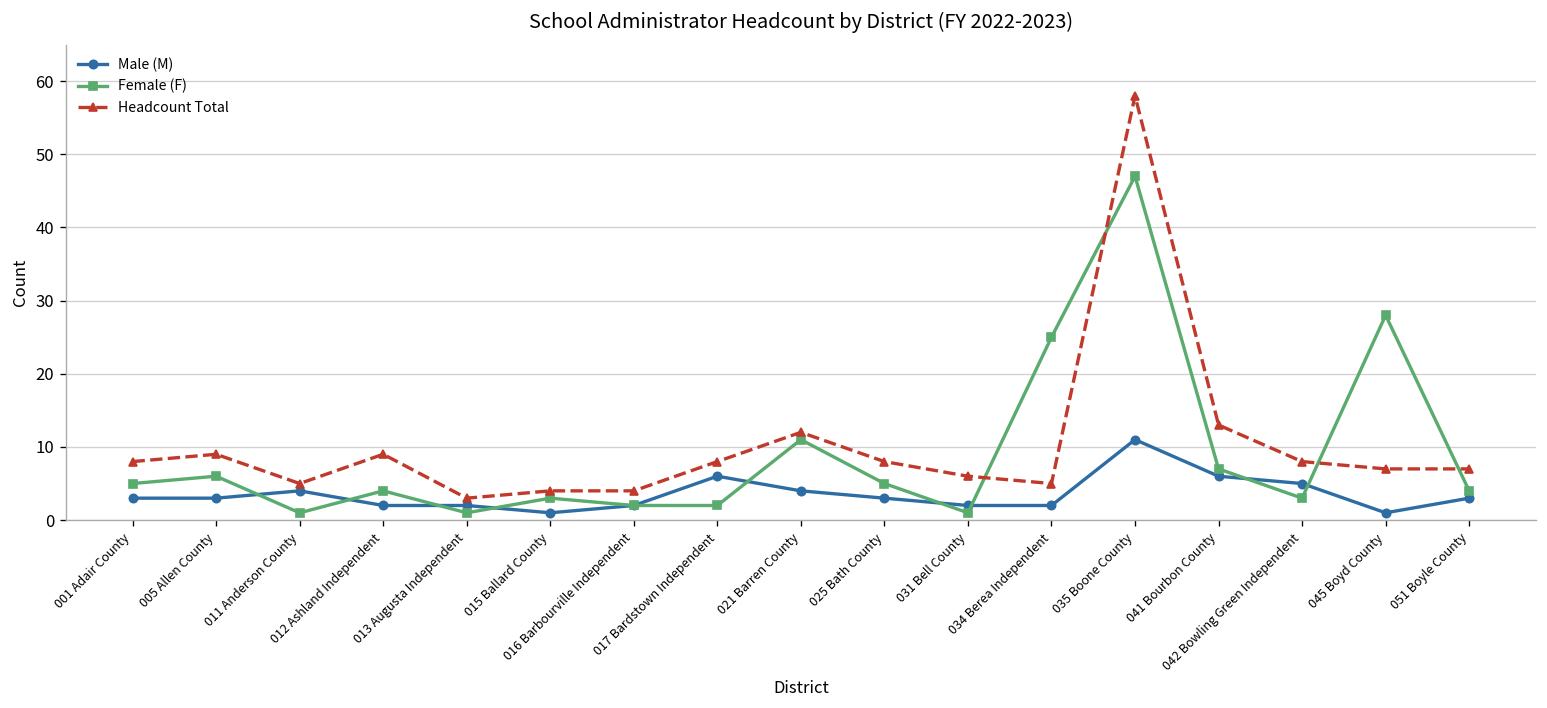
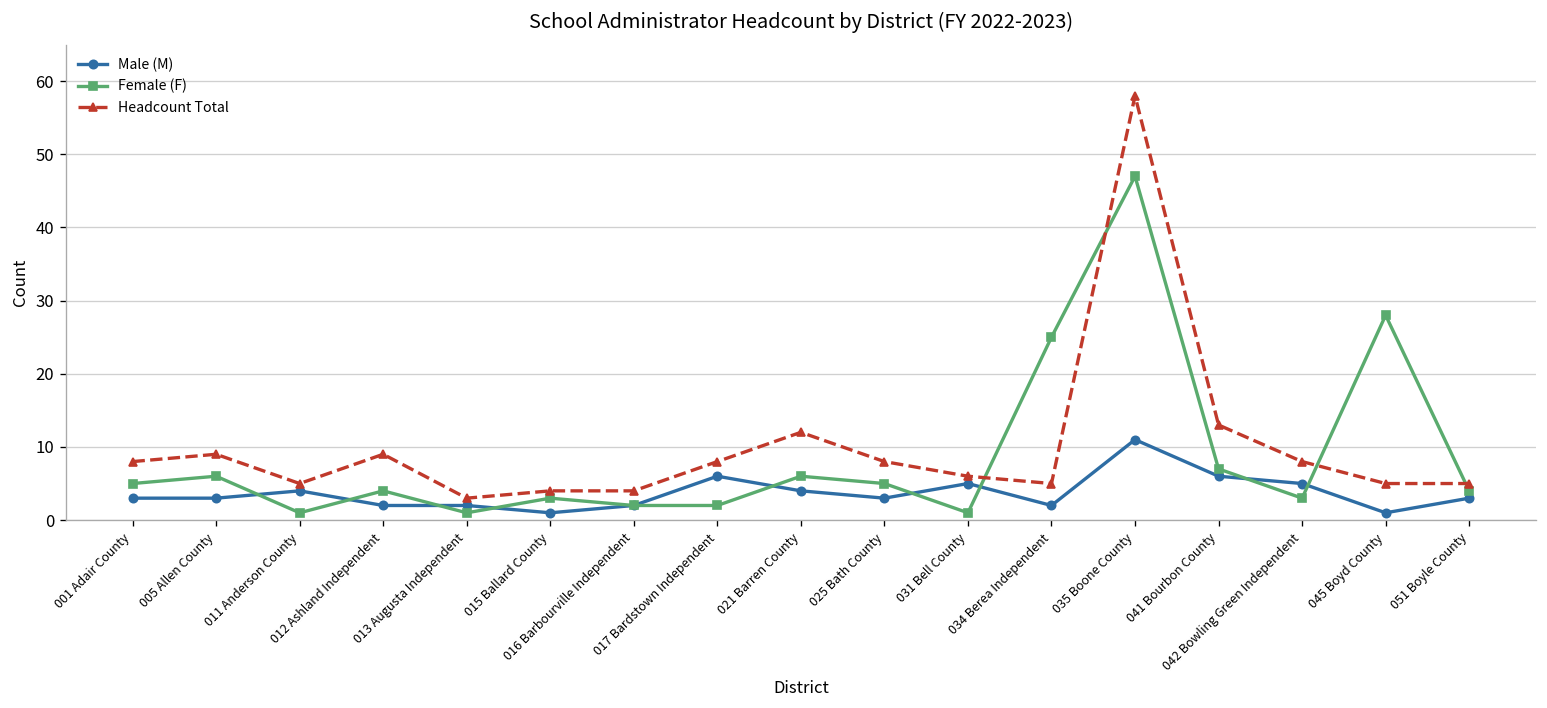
Female (F), 021 Barren County: 11 -> 6
Male (M), 031 Bell County: 2 -> 5
Headcount Total, 045 Boyd County: 7 -> 5
Headcount Total, 051 Boyle County: 7 -> 5
